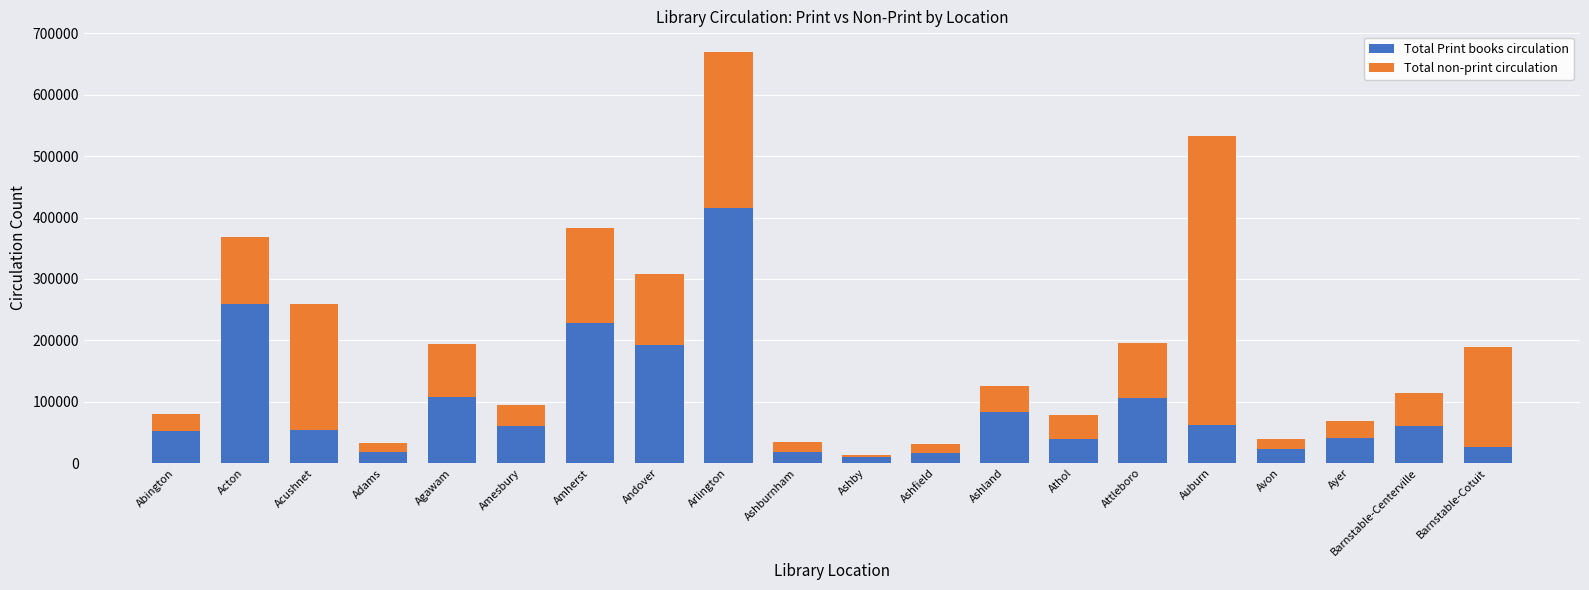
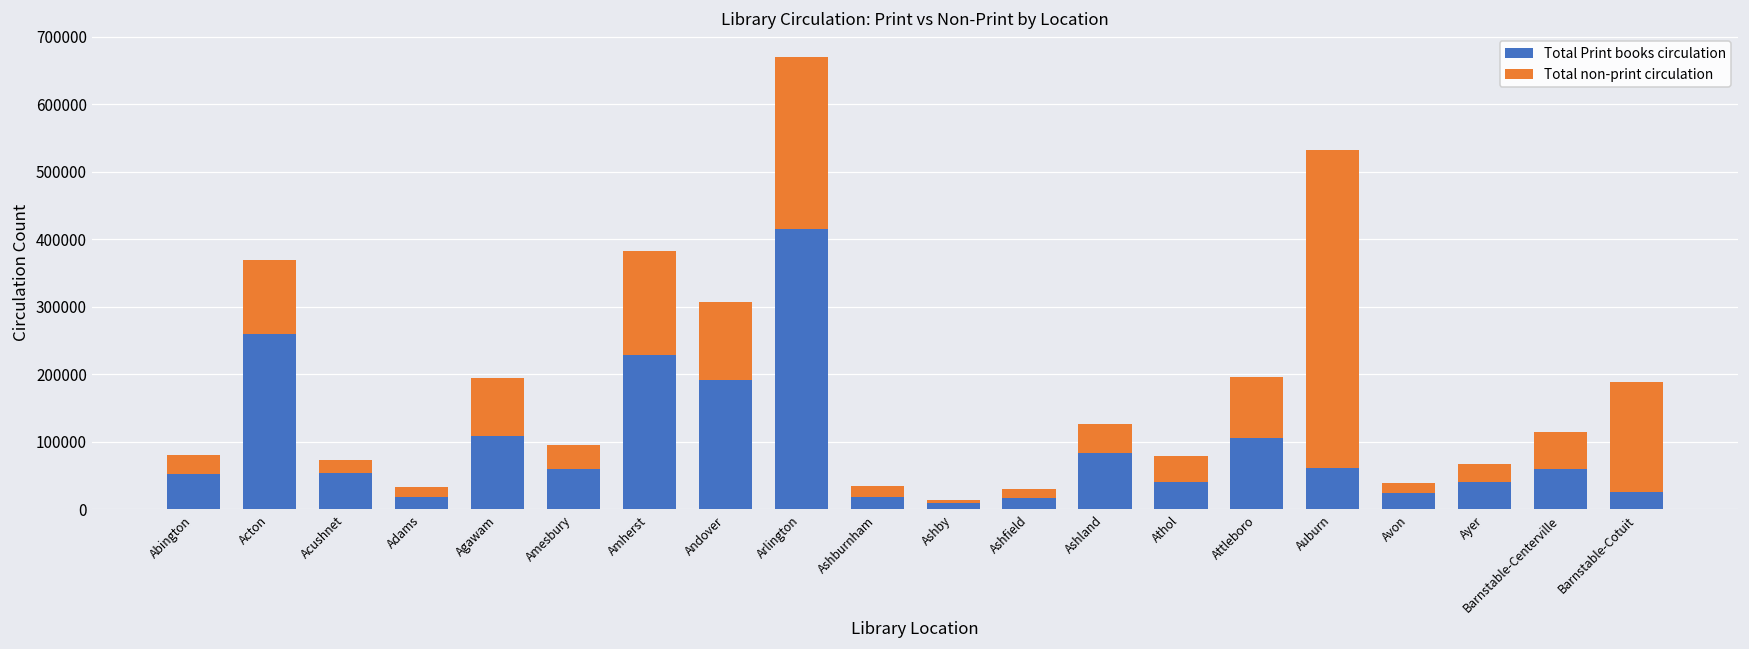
Total non-print circulation, Acushnet: 200000 -> 20000
